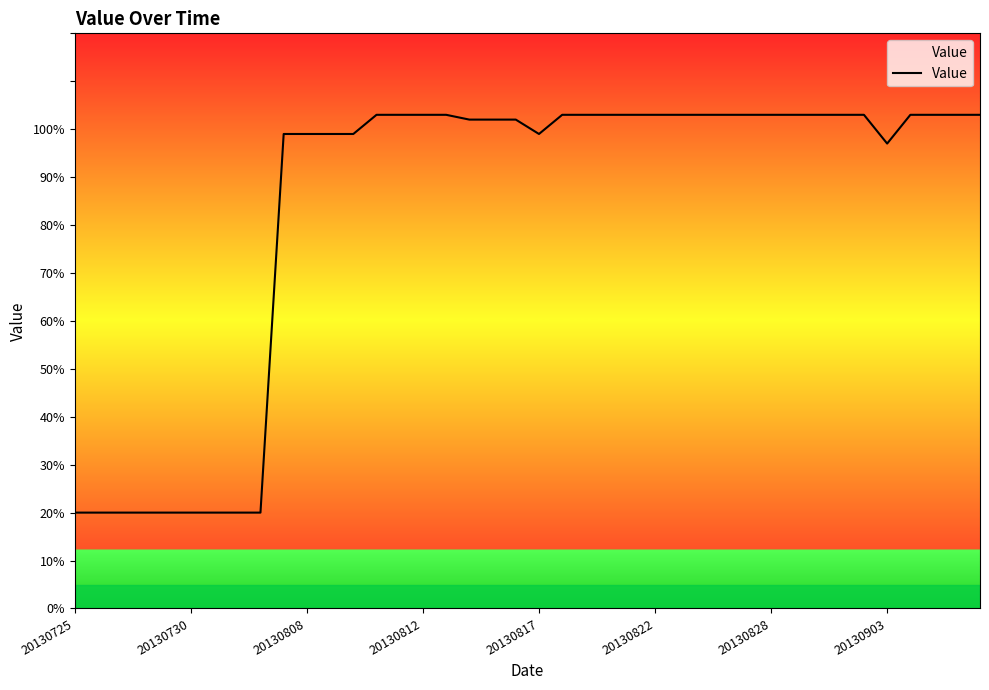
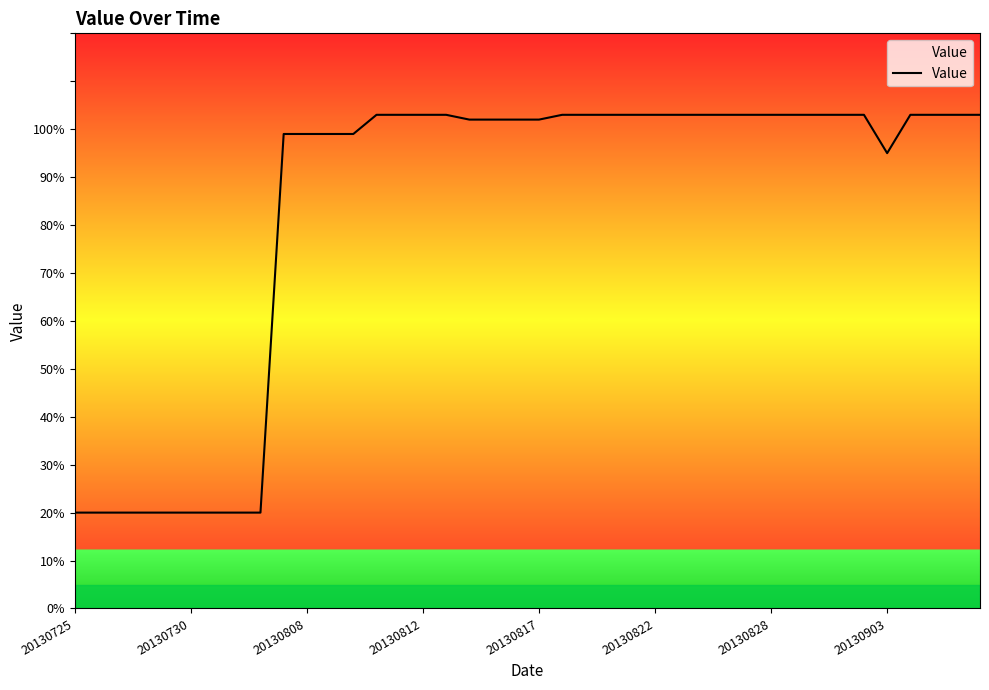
20130817: 99% -> 102%
20130903: 97% -> 95%
